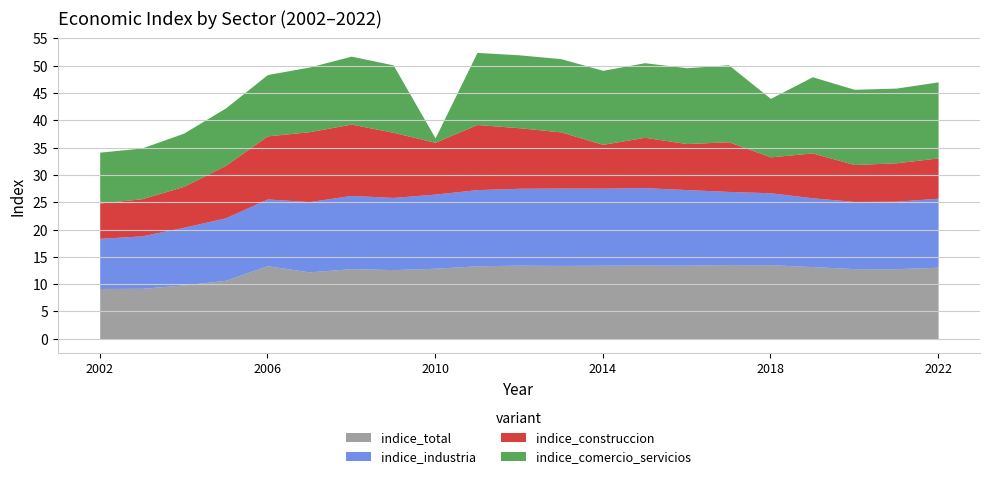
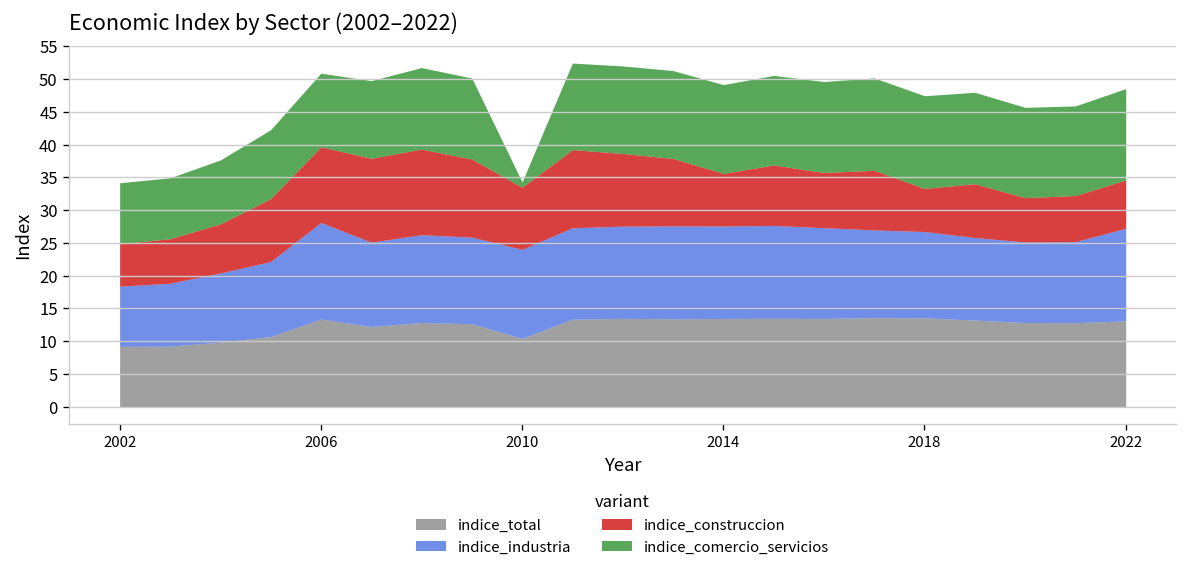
indice_industria, 2006: 12 -> 15
indice_total, 2010: 13 -> 10
indice_comercio_servicios, 2018: 11 -> 14
indice_industria, 2022: 13 -> 14
